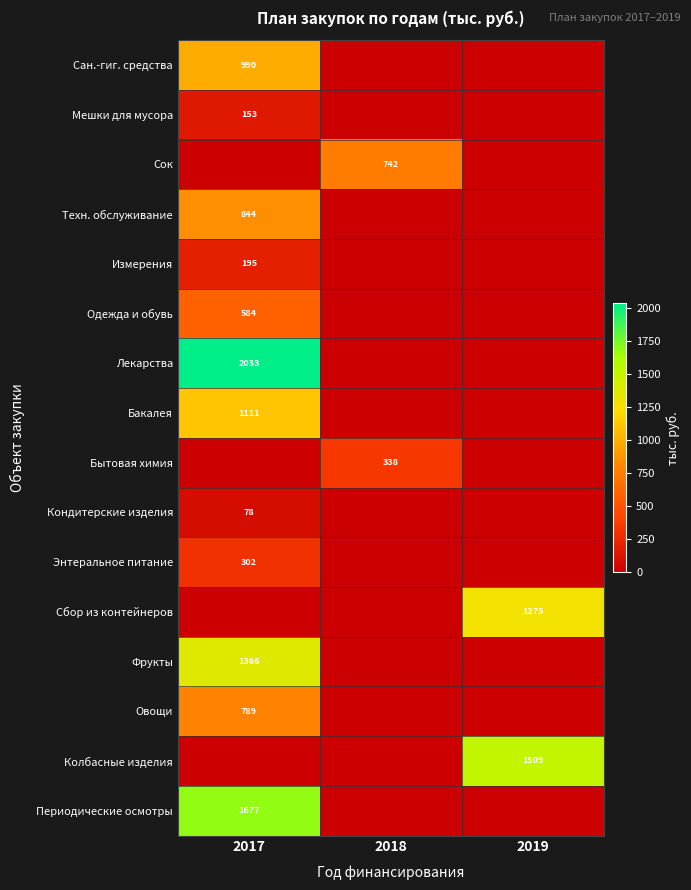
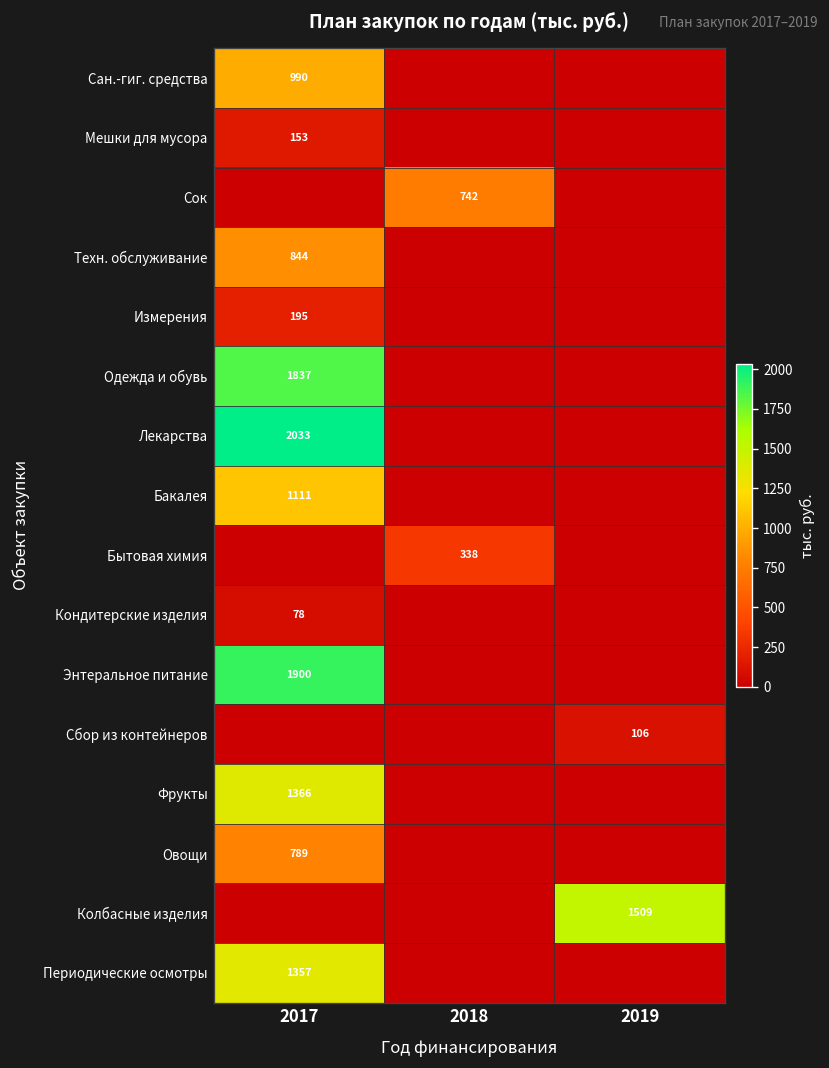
Одежда и обувь, 2017: 584 -> 1837
Энтеральное питание, 2017: 302 -> 1900
Сбор из контейнеров, 2019: 1275 -> 106
Периодические осмотры, 2017: 1677 -> 1357
